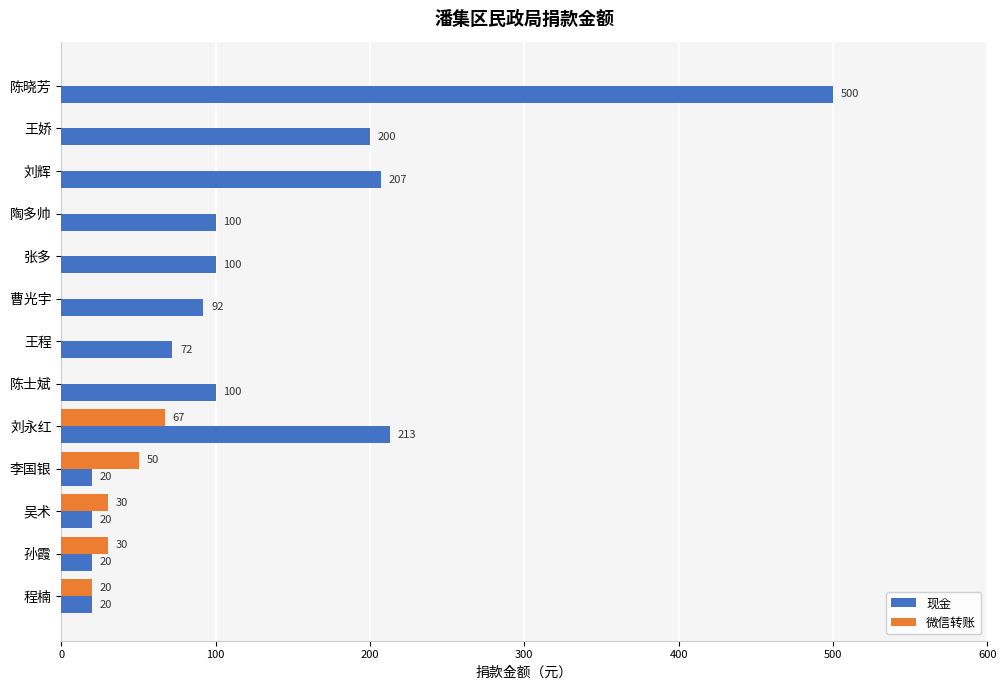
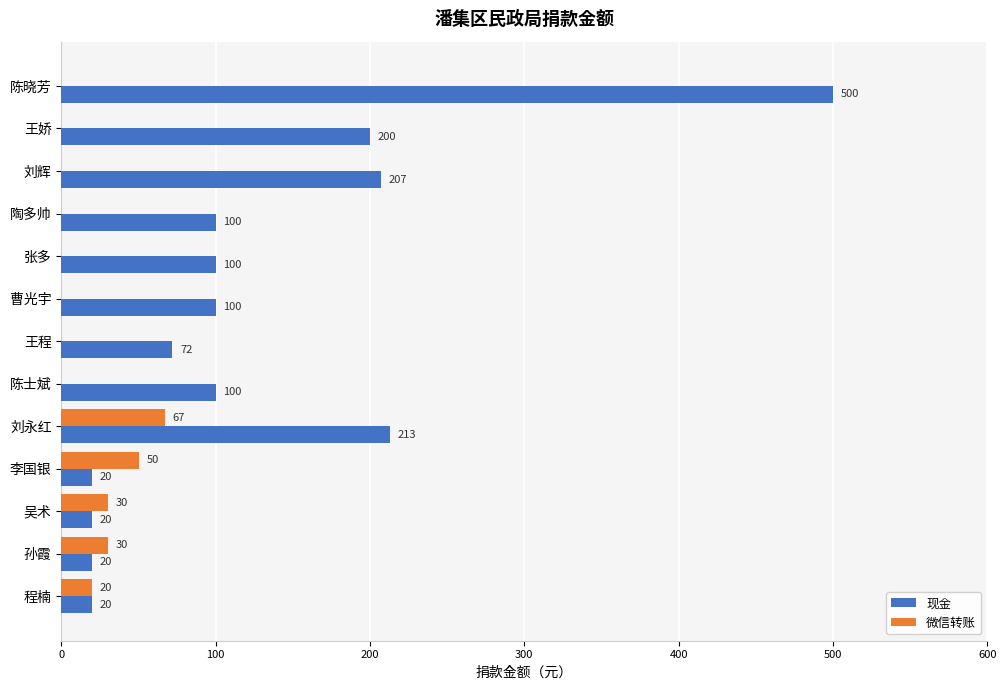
现金, 曹光宇: 92 -> 100
